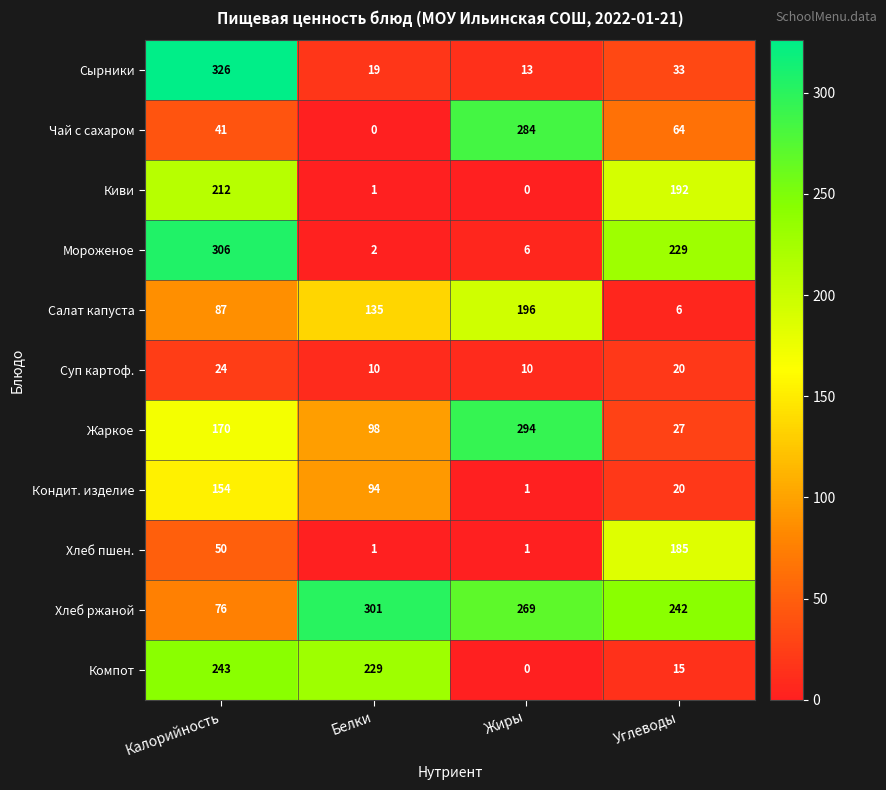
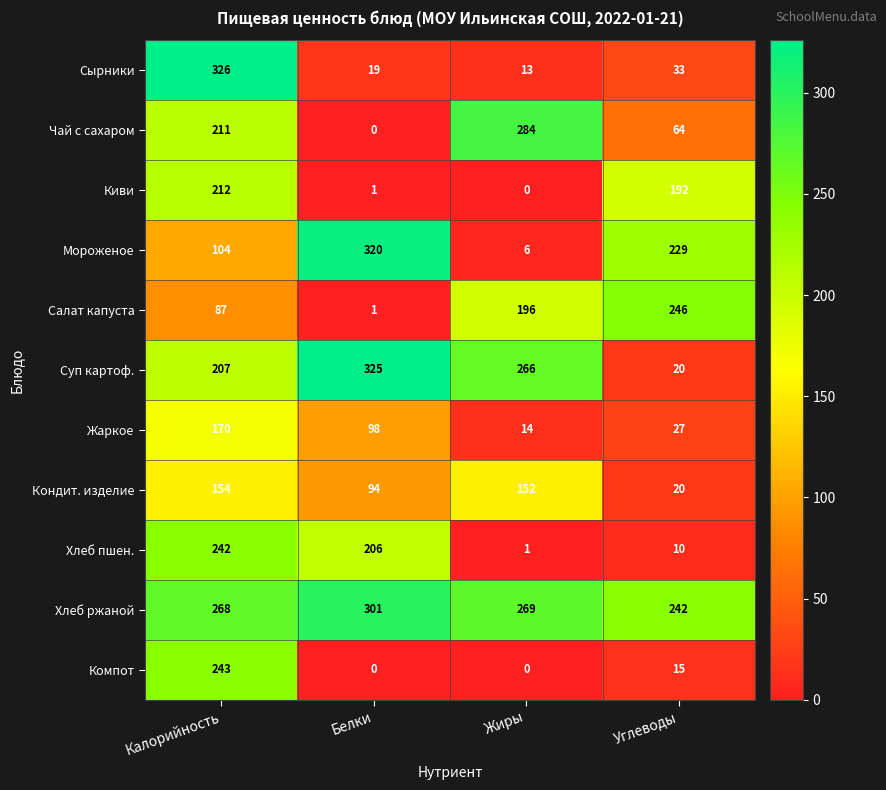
Чай с сахаром, Калорийность: 41 -> 211
Мороженое, Калорийность: 306 -> 104
Мороженое, Белки: 2 -> 320
Салат капуста, Белки: 135 -> 1
Салат капуста, Углеводы: 6 -> 246
Суп картоф., Калорийность: 24 -> 207
Суп картоф., Белки: 10 -> 325
Суп картоф., Жиры: 10 -> 266
Жаркое, Жиры: 294 -> 14
Кондит. изделие, Жиры: 1 -> 152
Хлеб пшен., Калорийность: 50 -> 242
Хлеб пшен., Белки: 1 -> 206
Хлеб пшен., Углеводы: 185 -> 10
Хлеб ржаной, Калорийность: 76 -> 268
Компот, Белки: 229 -> 0
